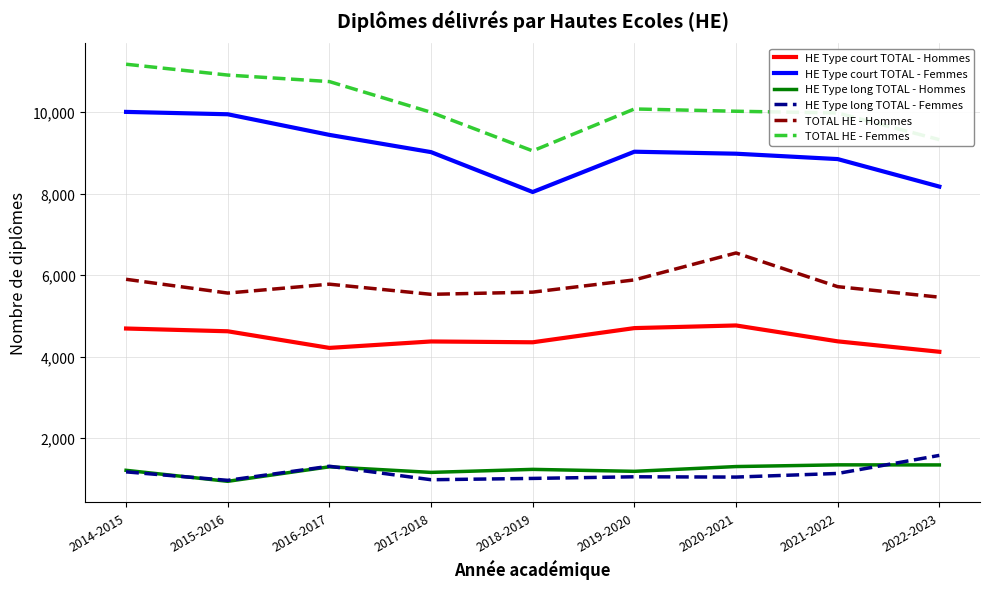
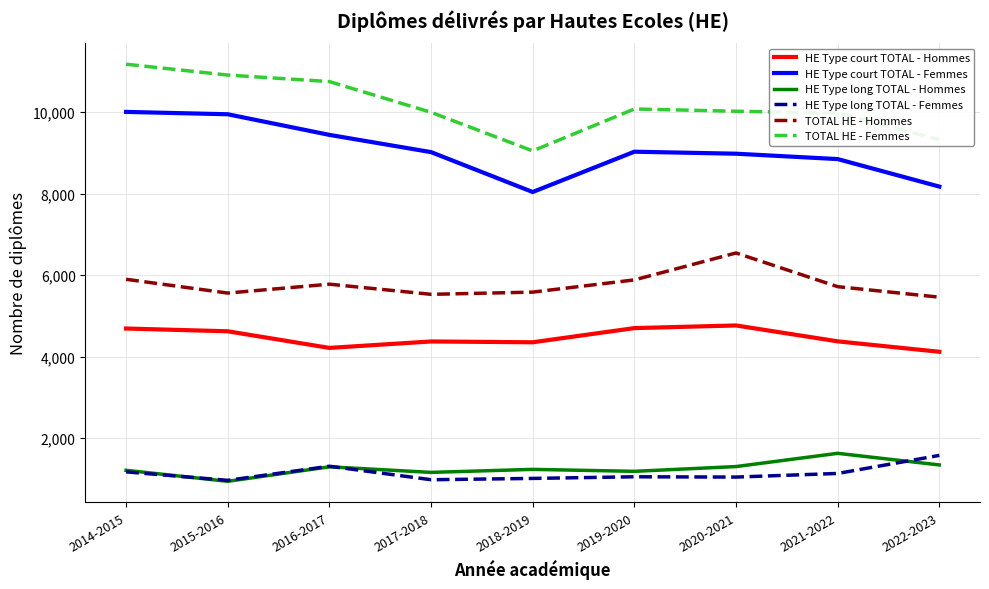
HE Type long TOTAL - Hommes, 2021-2022: 1,300 -> 1,600
